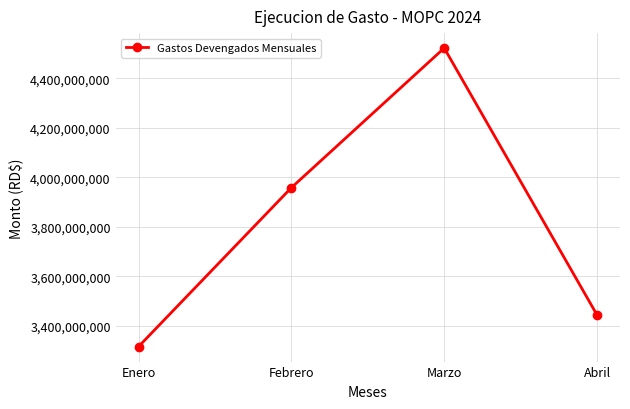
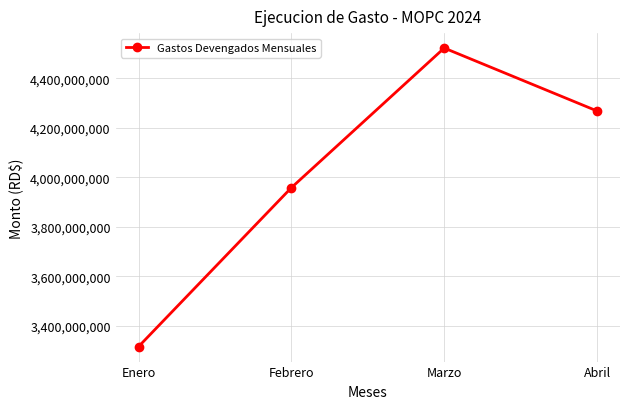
Abril: 3,440,000,000 -> 4,270,000,000
